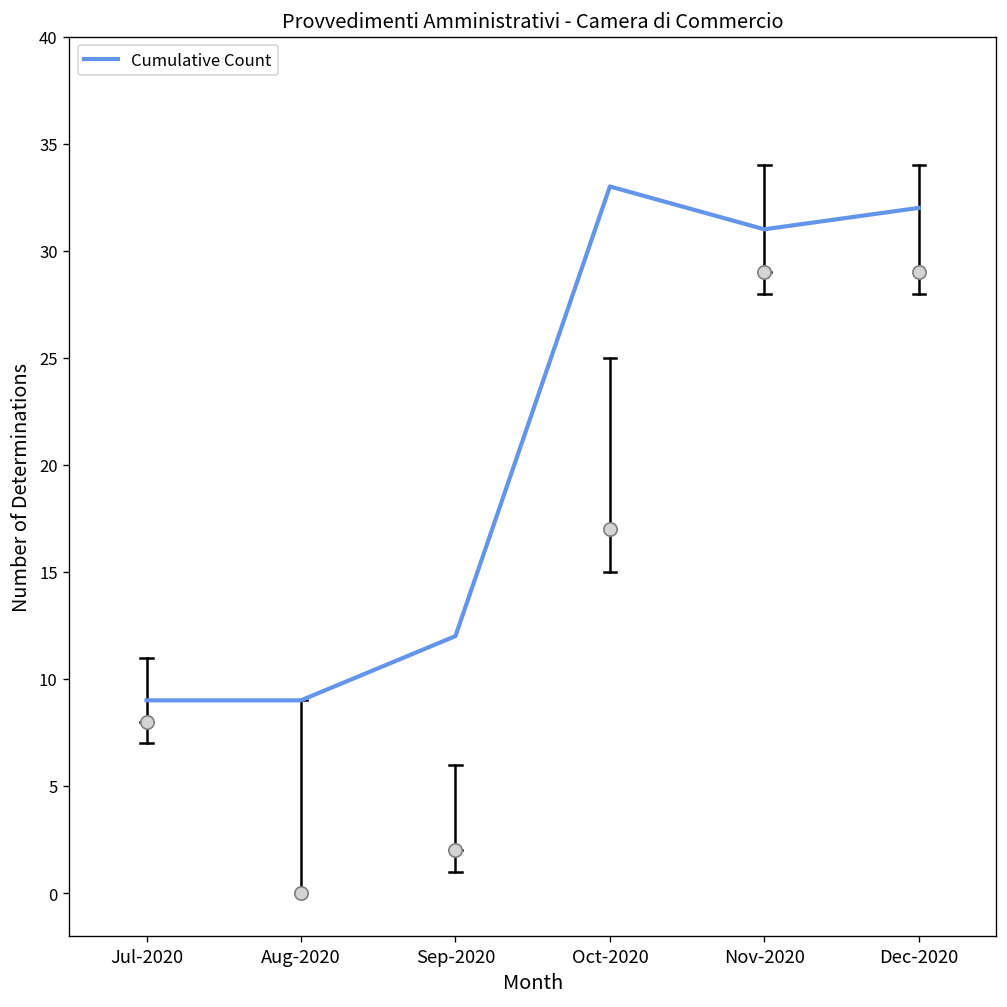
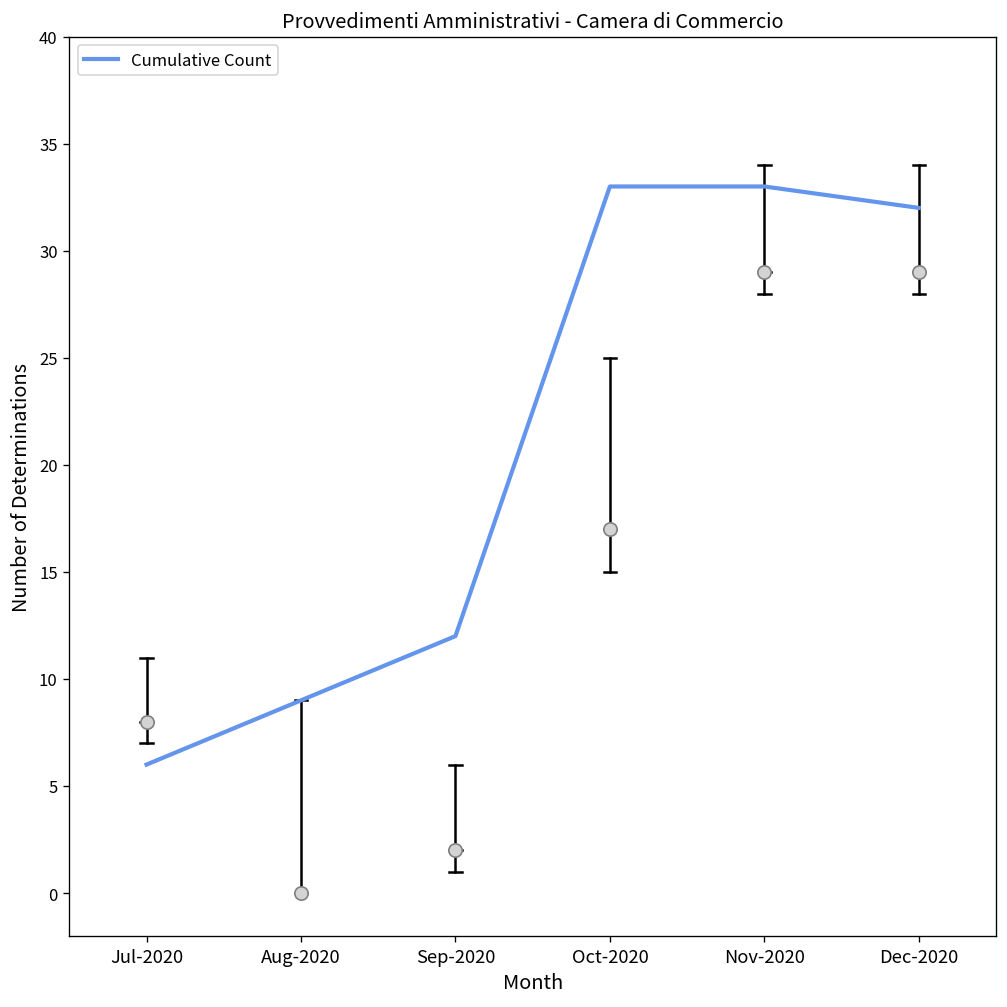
Cumulative Count, Jul-2020: 9 -> 6
Cumulative Count, Nov-2020: 31 -> 33
